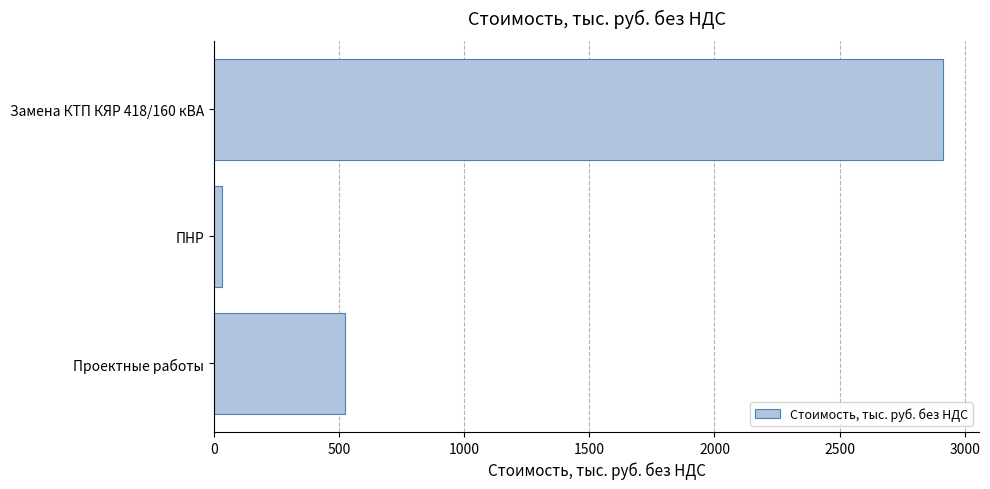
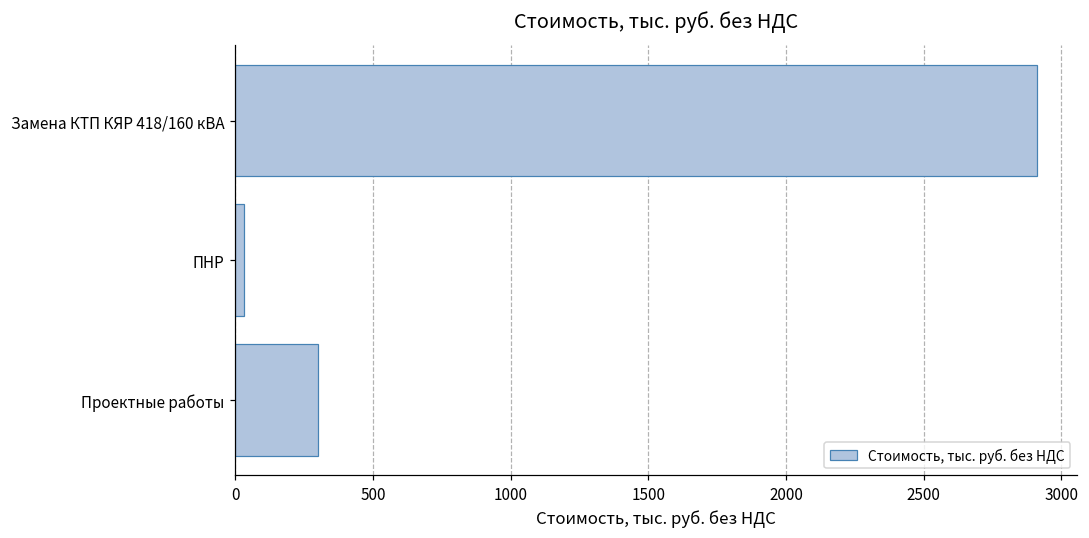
Проектные работы: 520 -> 300
